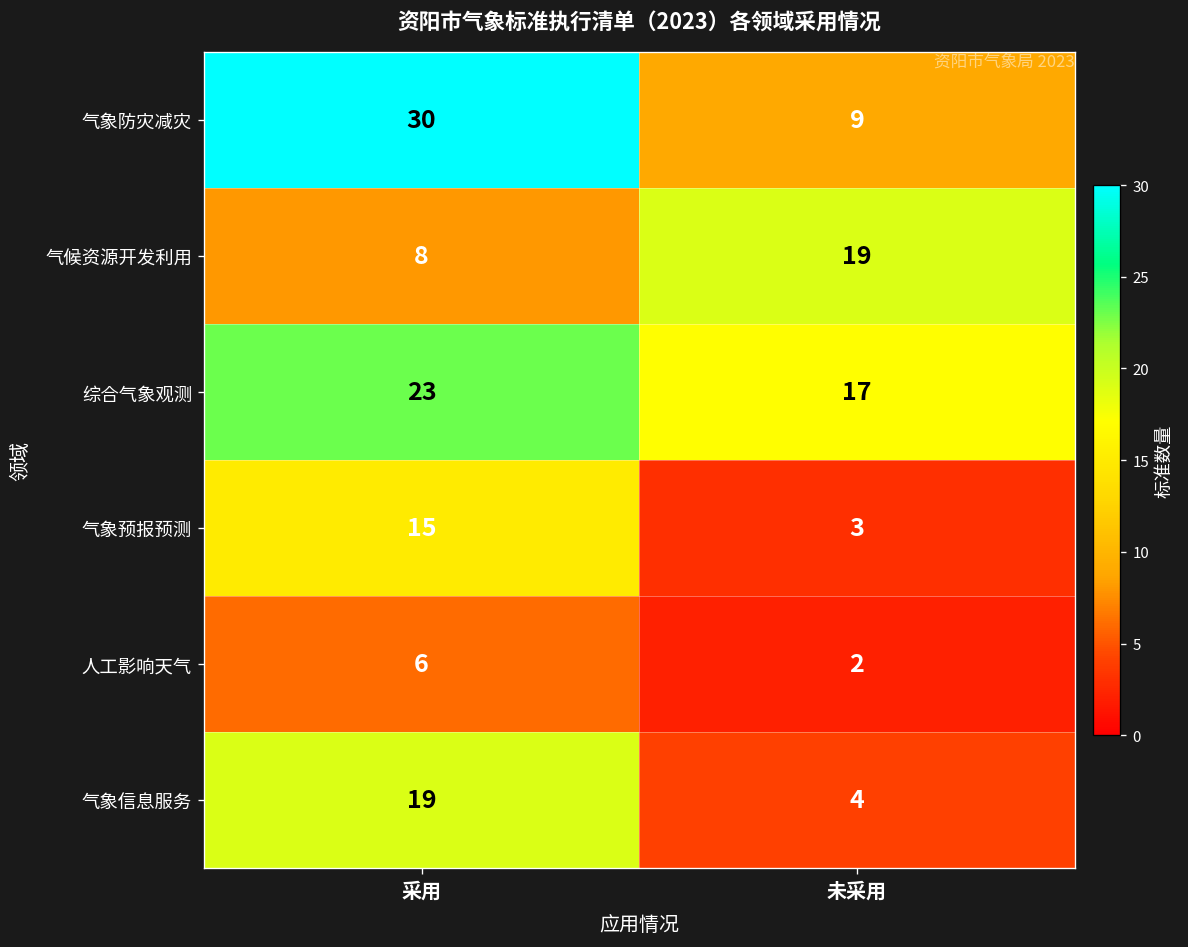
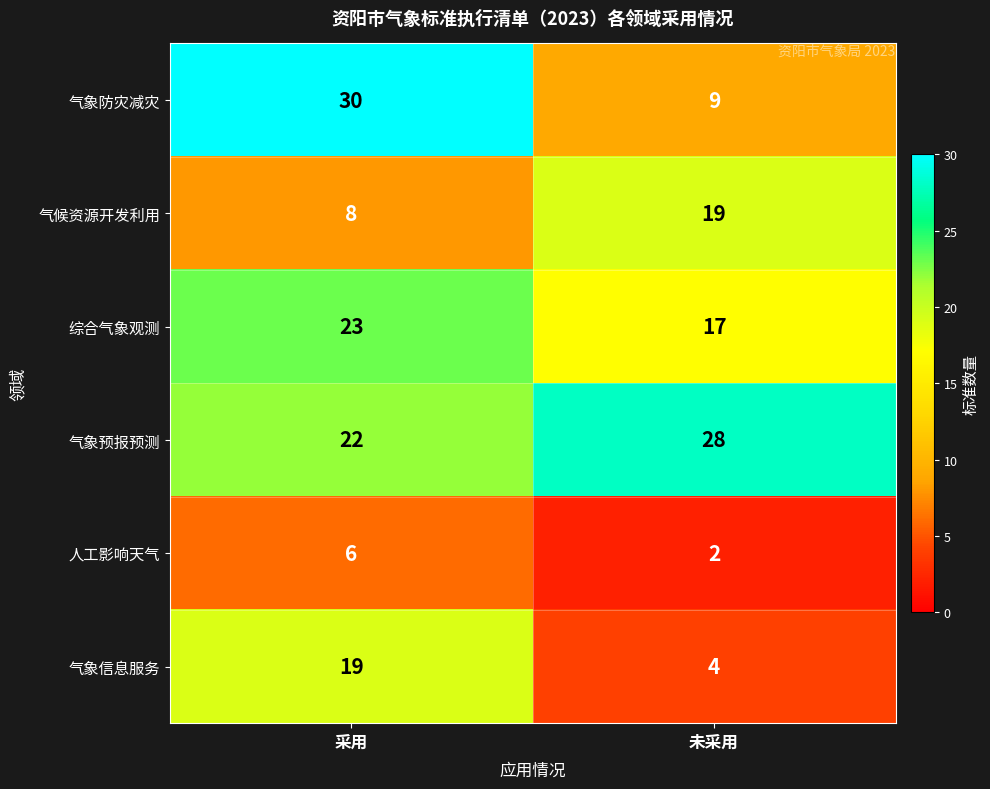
气象预报预测, 采用: 15 -> 22
气象预报预测, 未采用: 3 -> 28
